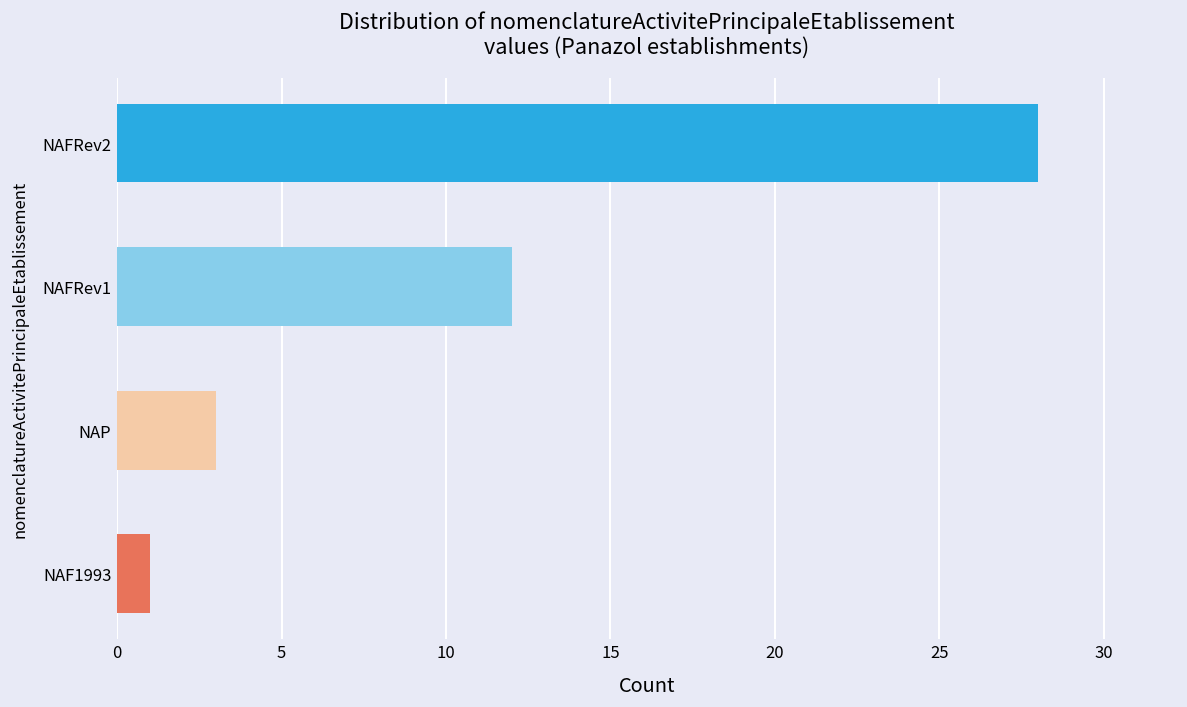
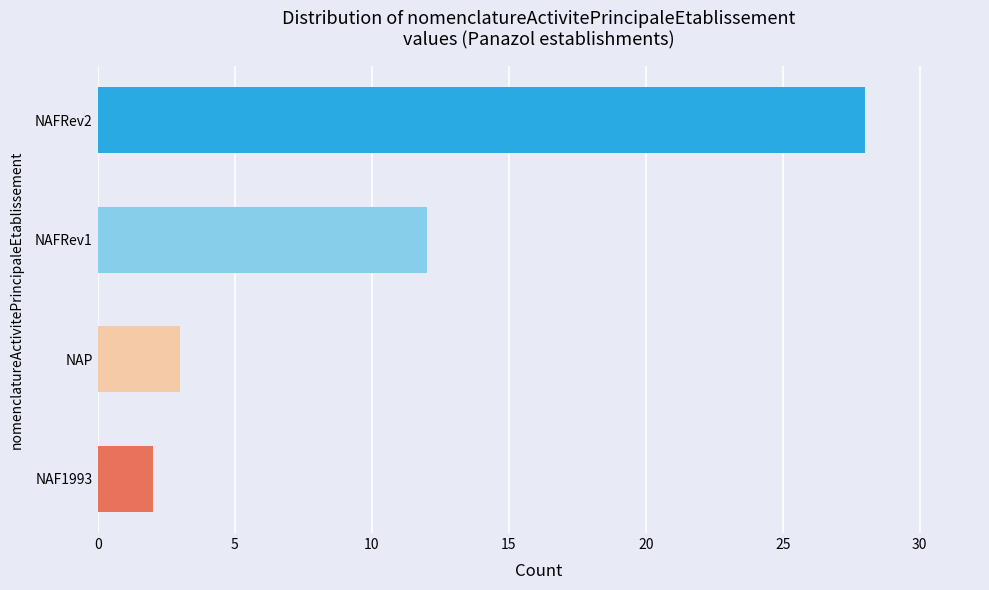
NAF1993: 1 -> 2
